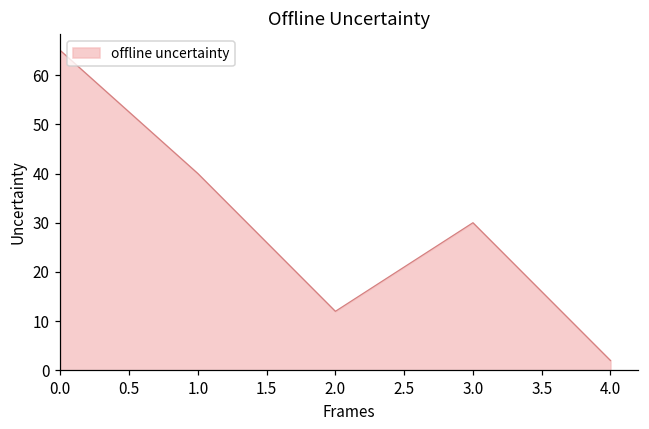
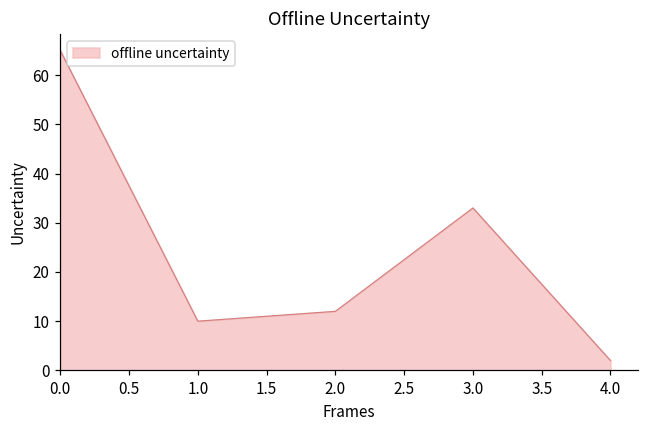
1.0: 40 -> 10
3.0: 30 -> 33
